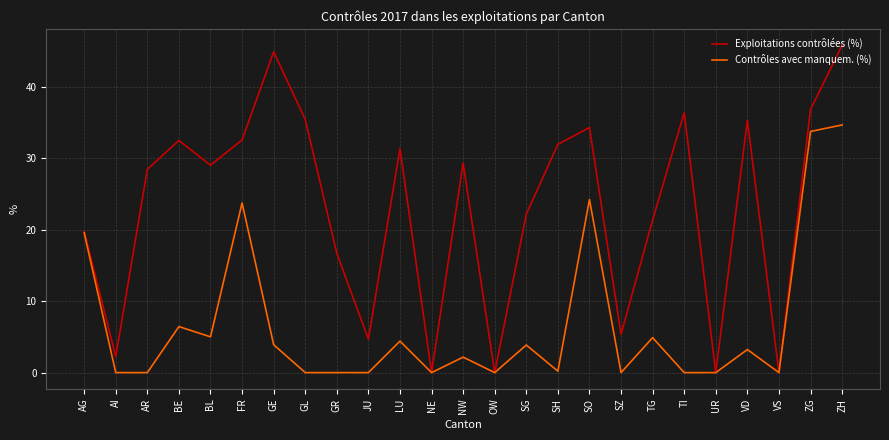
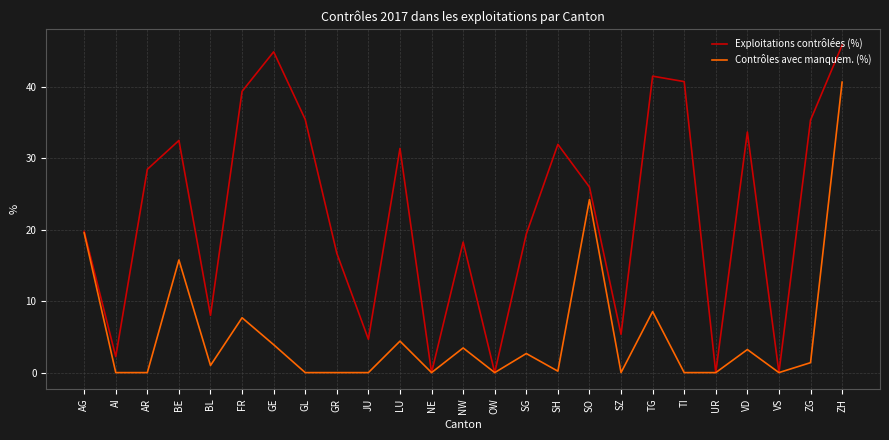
Contrôles avec manquem. (%), BE: 6 -> 16
Exploitations contrôlées (%), BL: 29 -> 8
Contrôles avec manquem. (%), BL: 5 -> 1
Exploitations contrôlées (%), FR: 33 -> 39
Contrôles avec manquem. (%), FR: 24 -> 8
Exploitations contrôlées (%), NW: 29 -> 18
Contrôles avec manquem. (%), NW: 2 -> 3
Exploitations contrôlées (%), SG: 22 -> 19
Contrôles avec manquem. (%), SG: 4 -> 3
Exploitations contrôlées (%), SO: 34 -> 26
Exploitations contrôlées (%), TG: 21 -> 41
Contrôles avec manquem. (%), TG: 5 -> 9
Exploitations contrôlées (%), TI: 36 -> 41
Exploitations contrôlées (%), VD: 35 -> 34
Exploitations contrôlées (%), ZG: 37 -> 35
Contrôles avec manquem. (%), ZG: 34 -> 1
Contrôles avec manquem. (%), ZH: 35 -> 41
